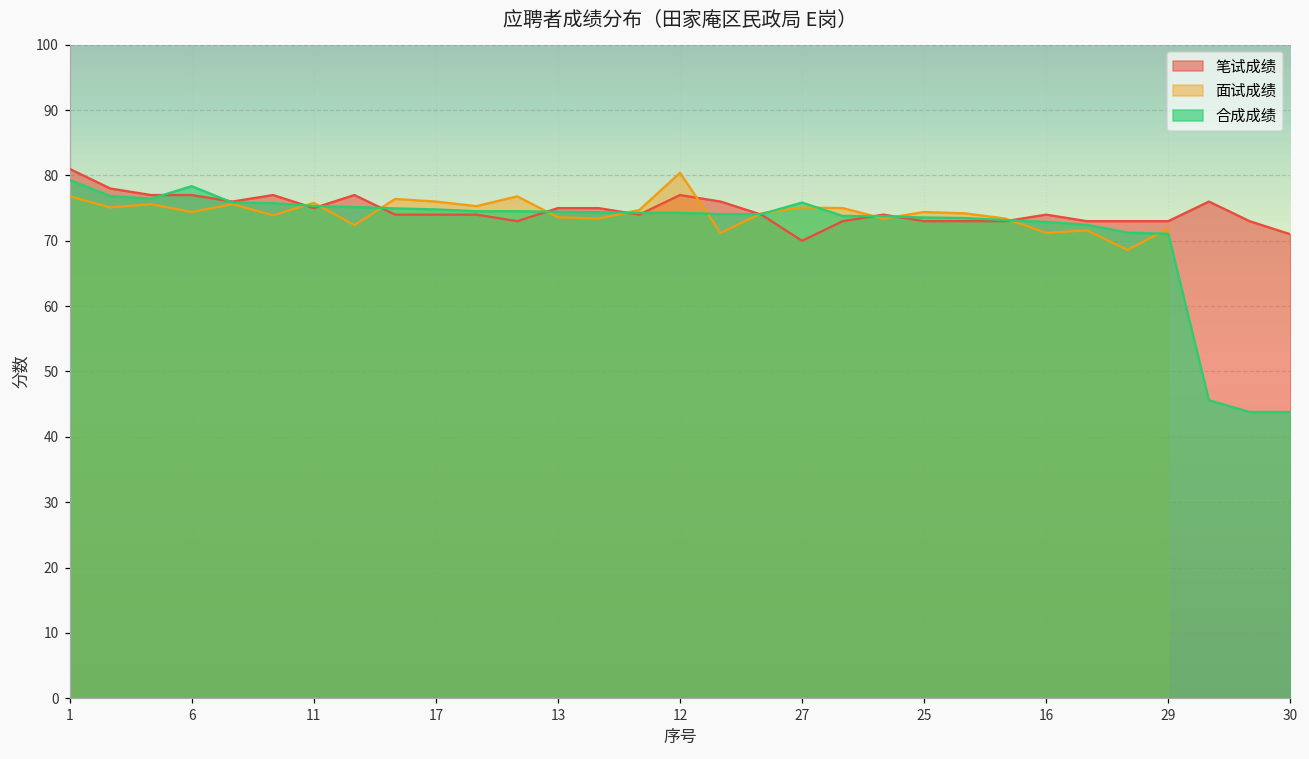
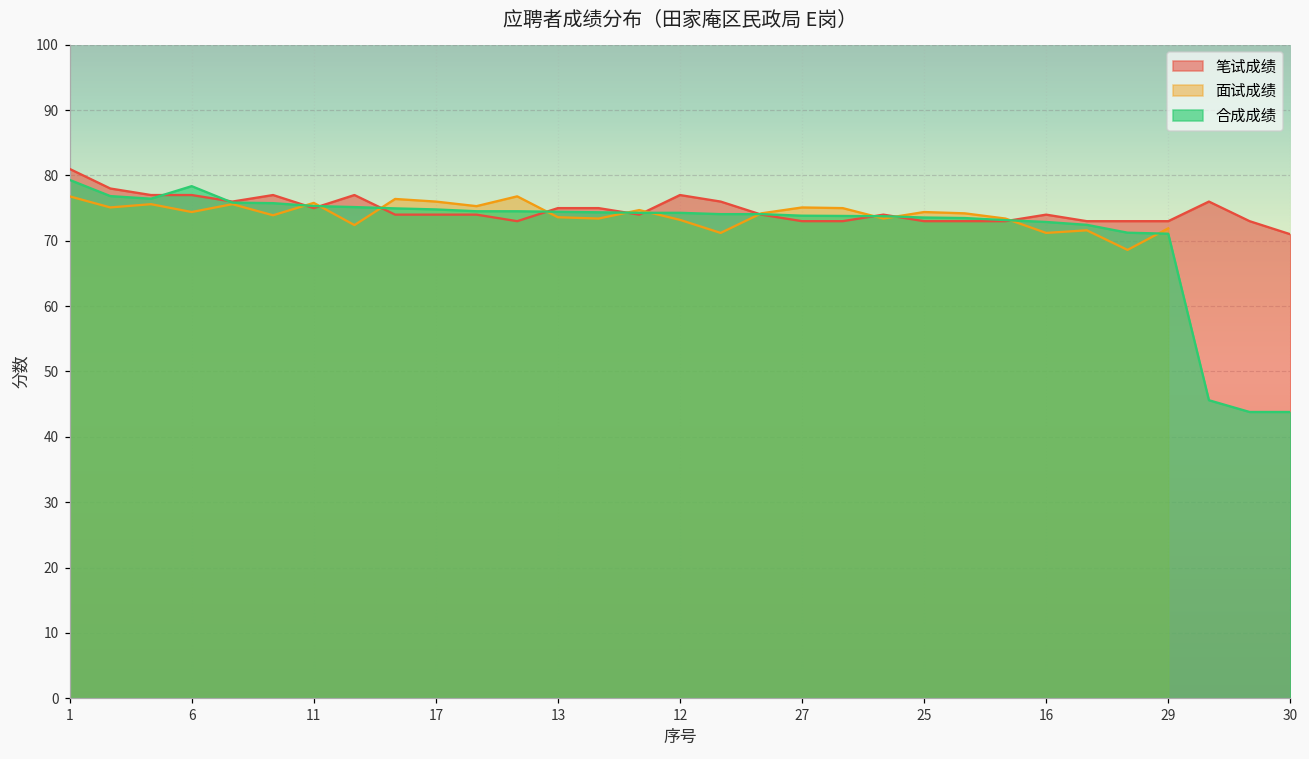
面试成绩, 12: 80 -> 73
笔试成绩, 27: 70 -> 73
合成成绩, 27: 76 -> 74
